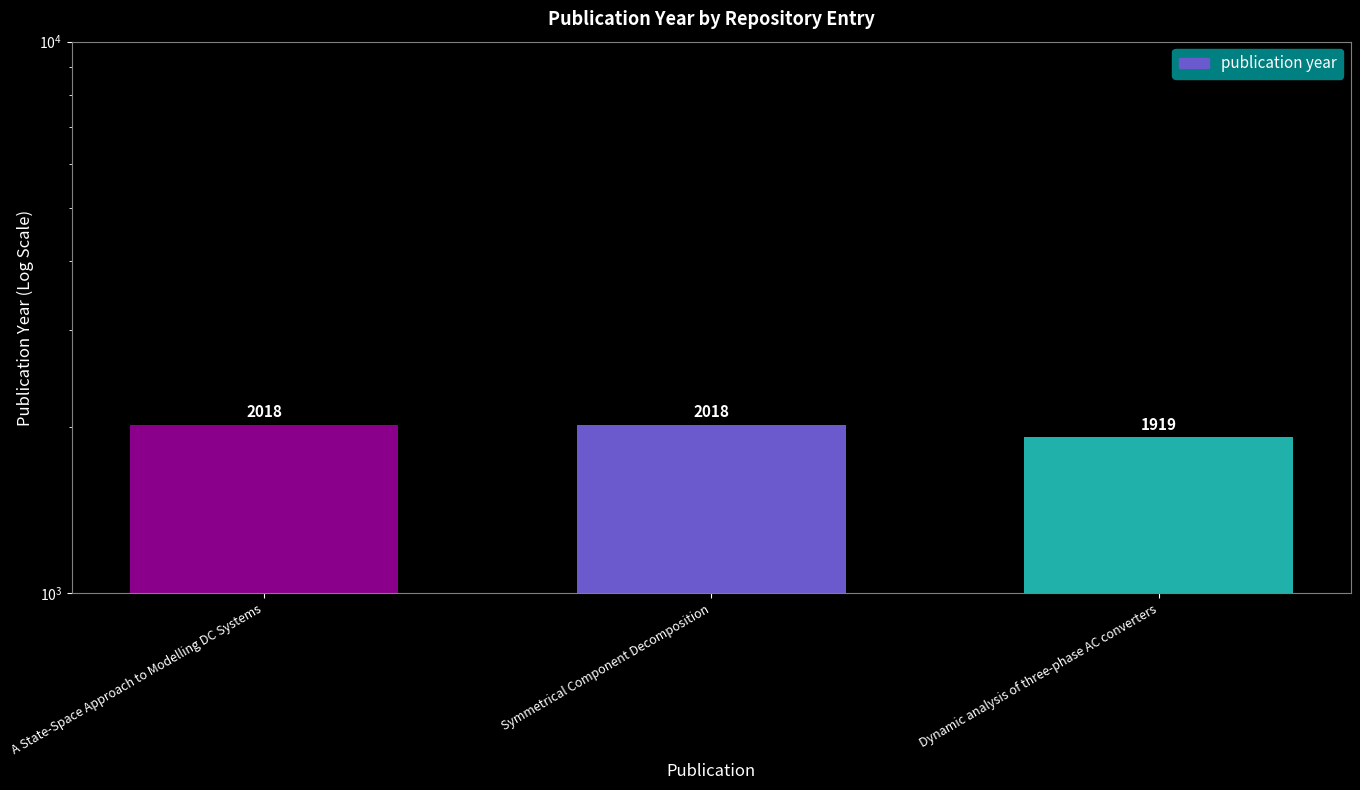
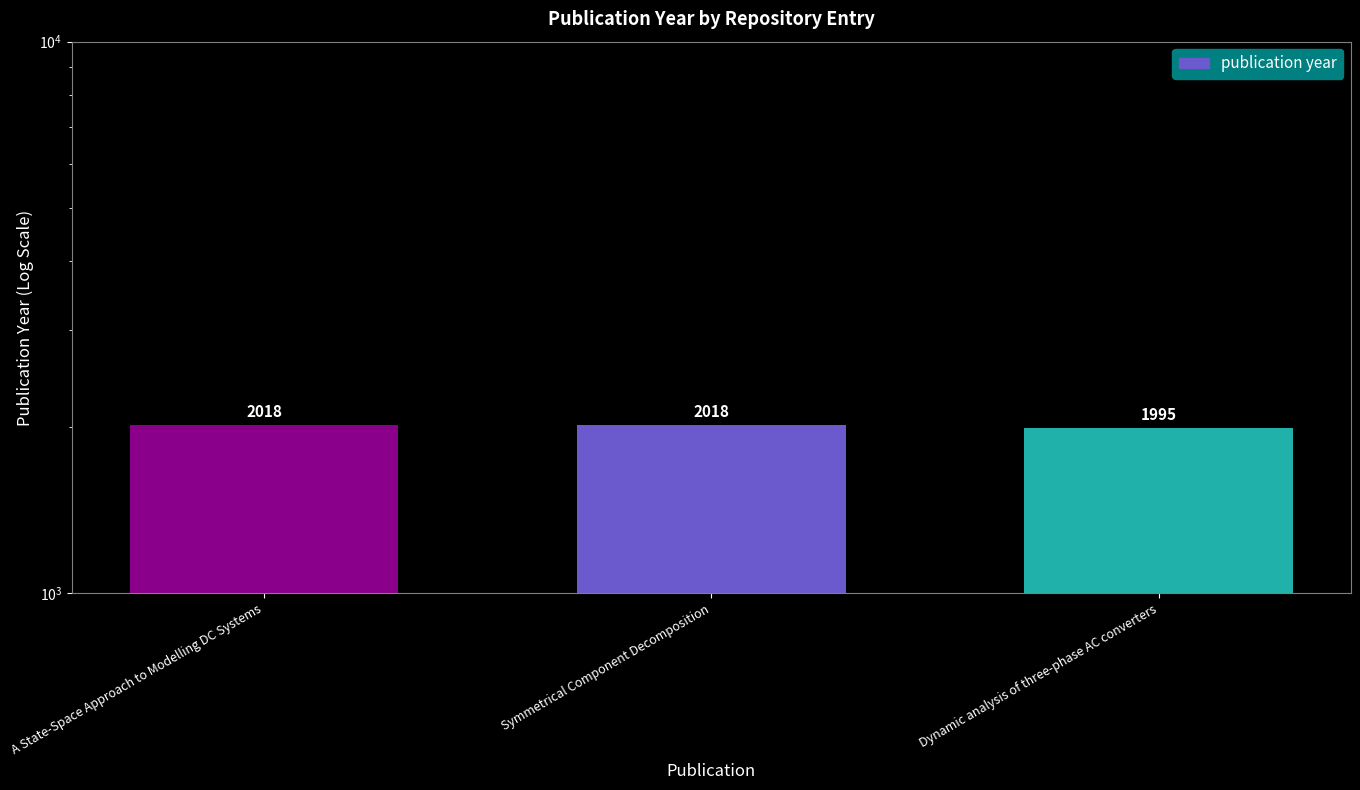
Dynamic analysis of three-phase AC converters: 1919 -> 1995
